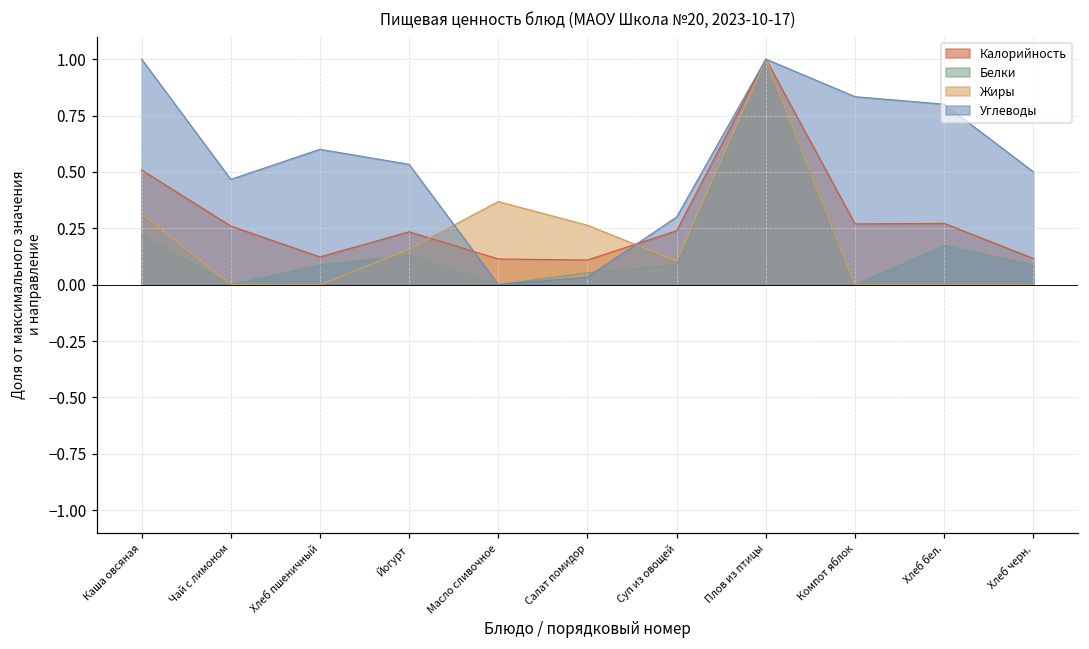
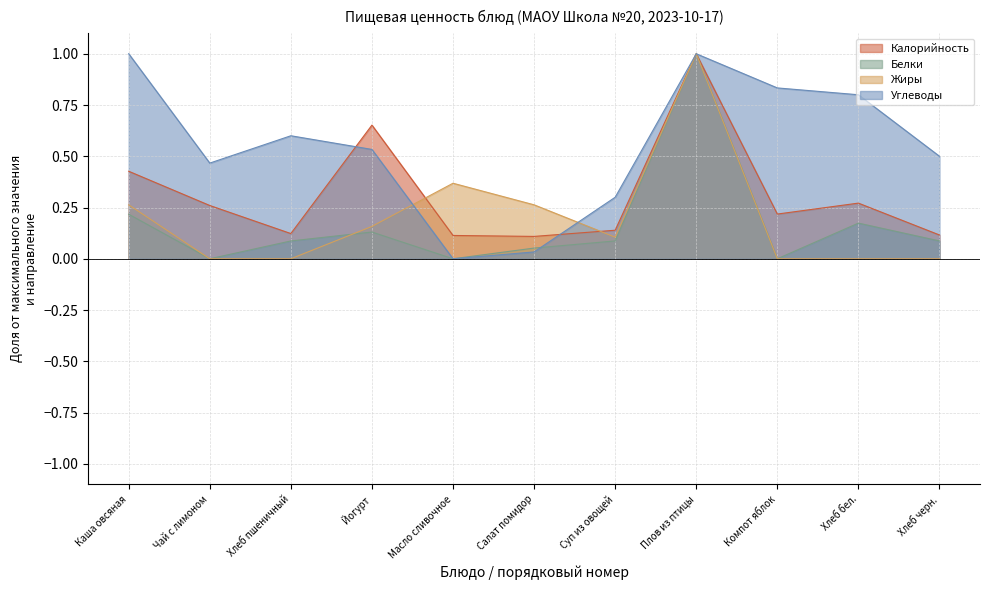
Калорийность, Каша овсяная: 0.51 -> 0.43
Жиры, Каша овсяная: 0.32 -> 0.26
Калорийность, Йогурт: 0.23 -> 0.65
Калорийность, Суп из овощей: 0.24 -> 0.14
Калорийность, Компот яблок: 0.27 -> 0.22
